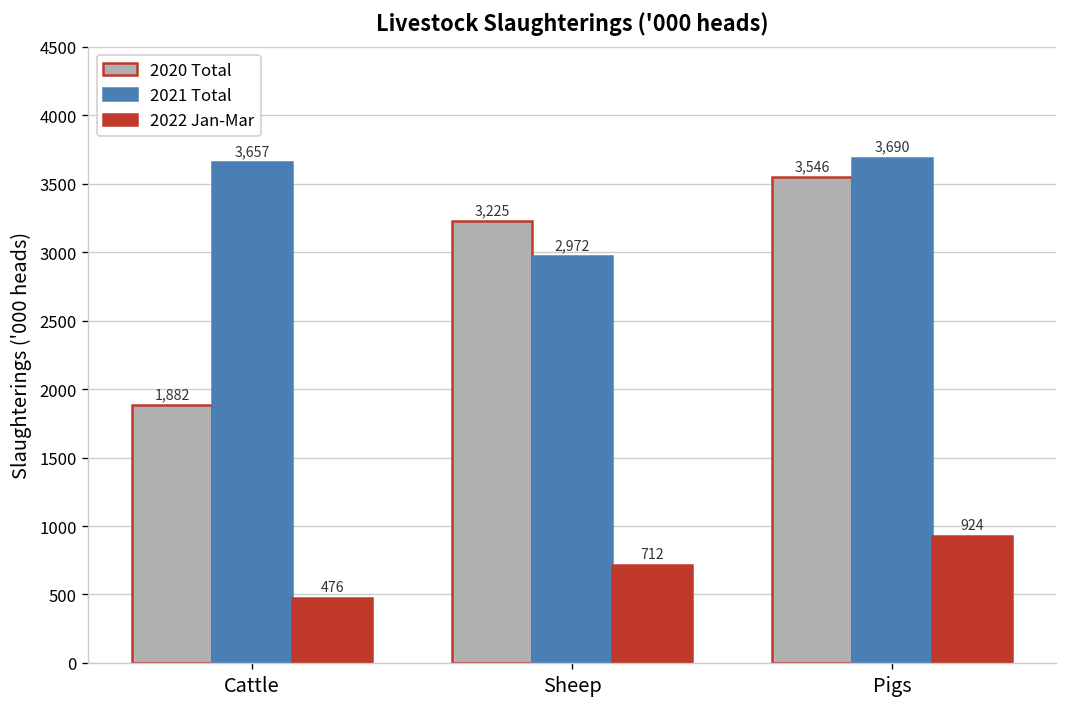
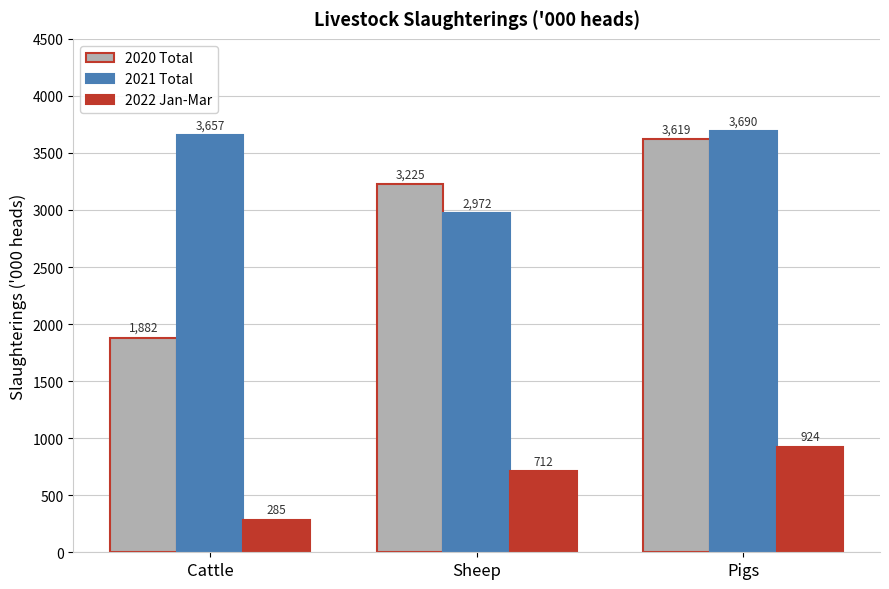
2022 Jan-Mar, Cattle: 476 -> 285
2020 Total, Pigs: 3,546 -> 3,619
